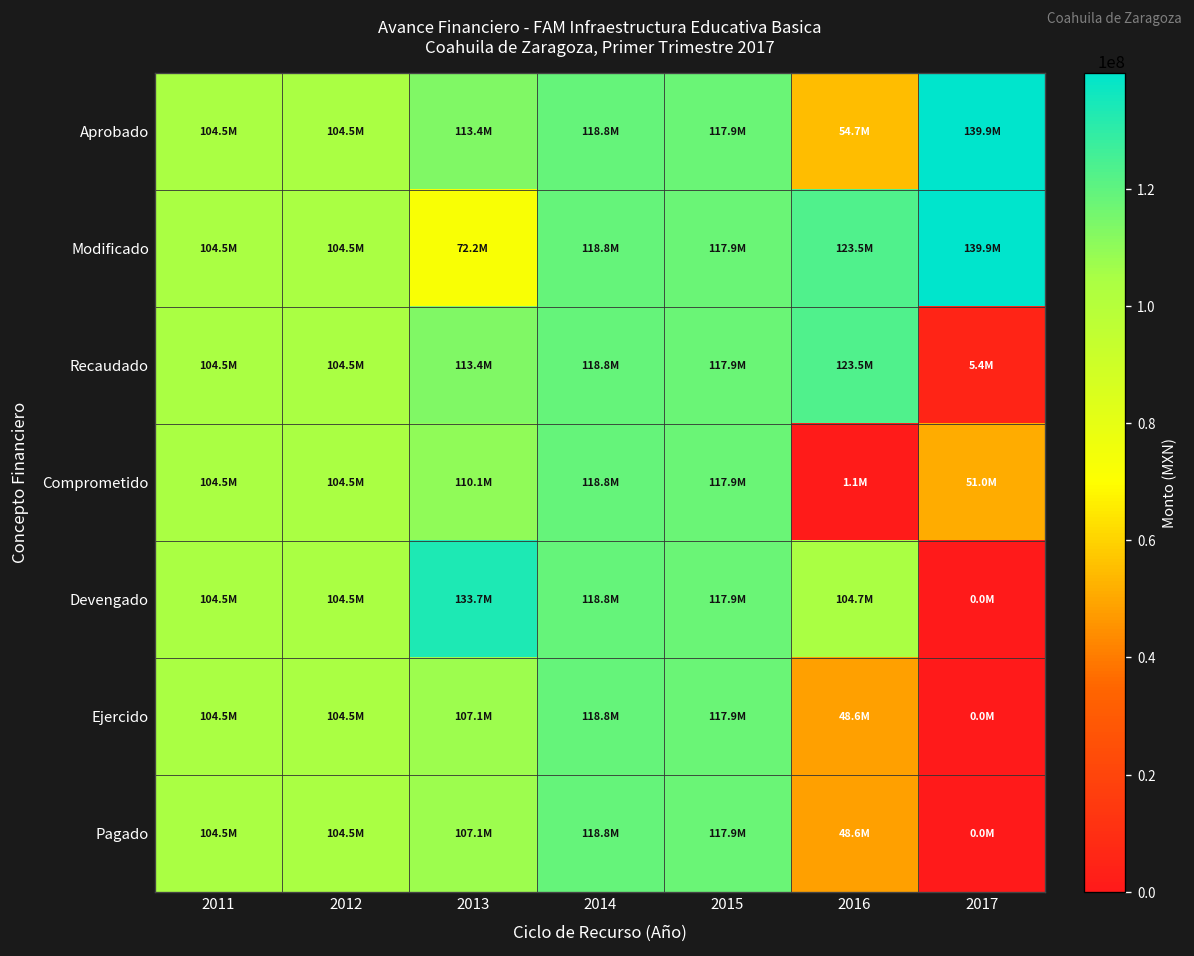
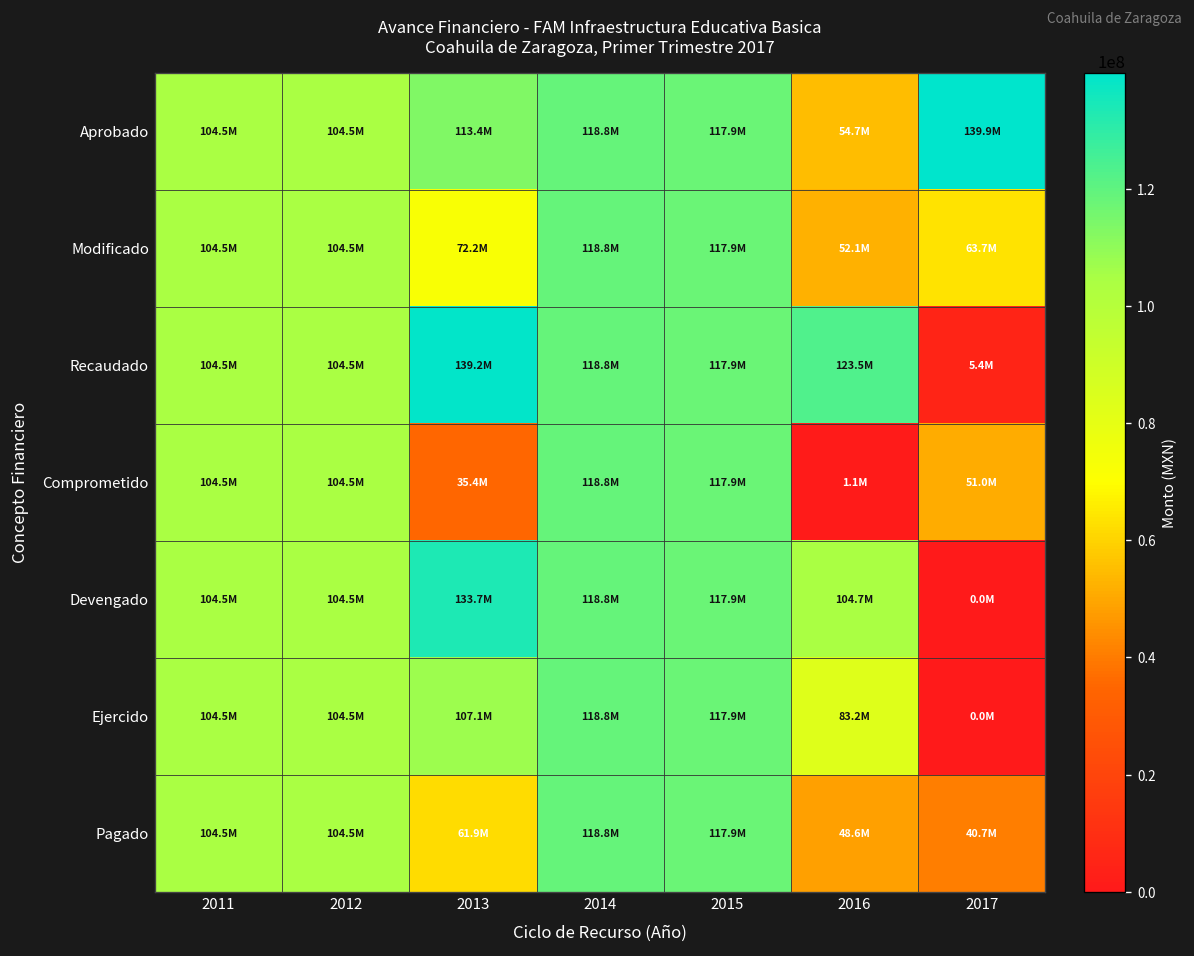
Modificado, 2016: 123.5M -> 52.1M
Modificado, 2017: 139.9M -> 63.7M
Recaudado, 2013: 113.4M -> 139.2M
Comprometido, 2013: 110.1M -> 35.4M
Ejercido, 2016: 48.6M -> 83.2M
Pagado, 2013: 107.1M -> 61.9M
Pagado, 2017: 0.0M -> 40.7M
